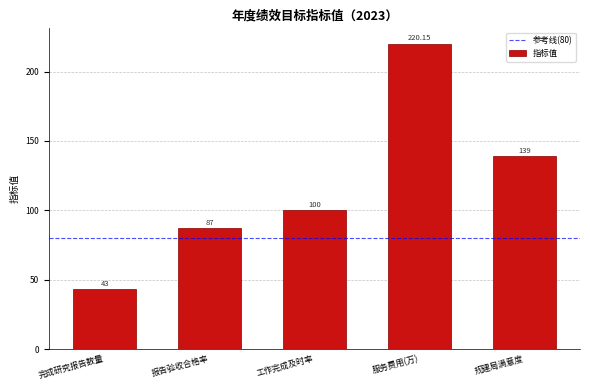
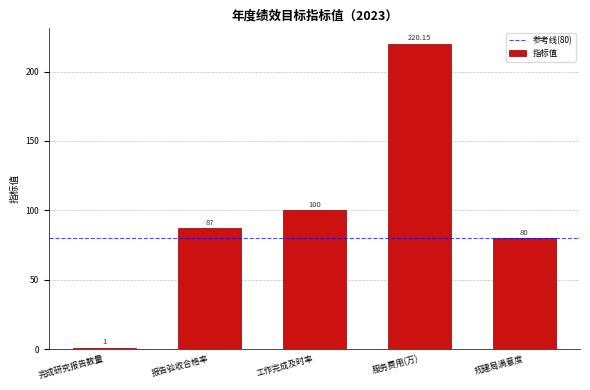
完成研究报告数量: 43 -> 1
规建局满意度: 139 -> 80
